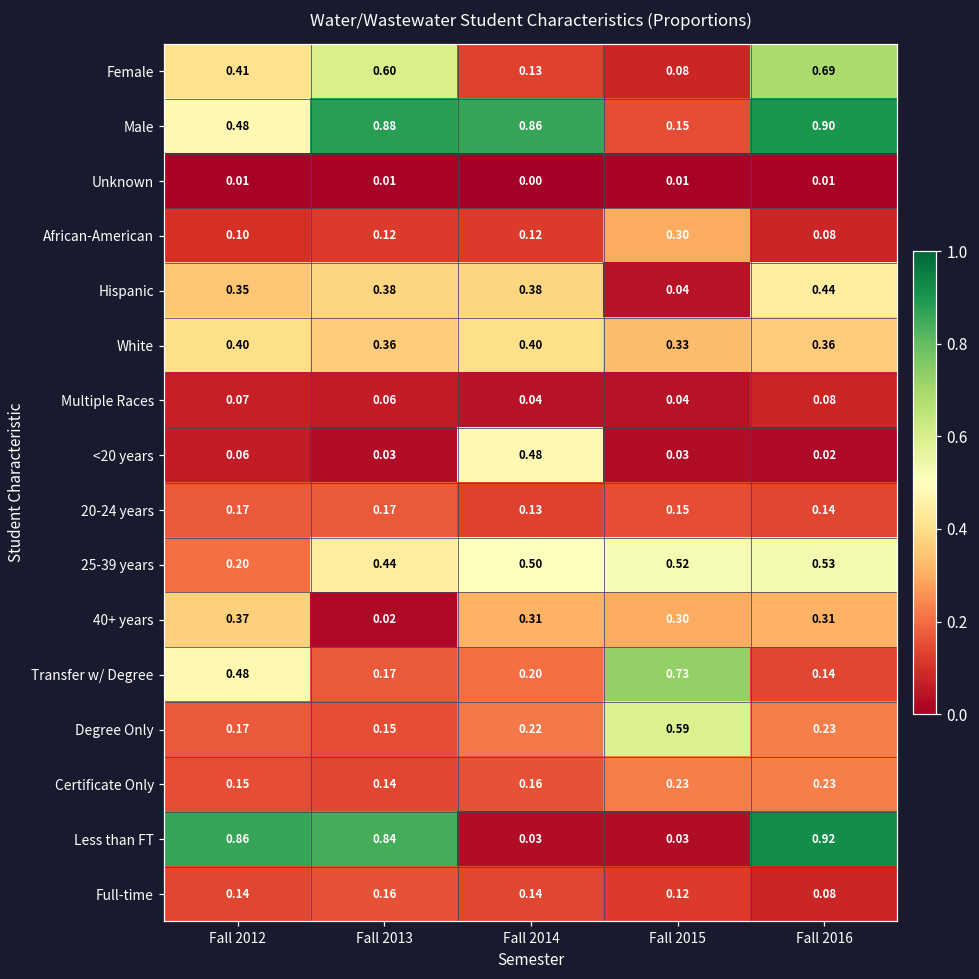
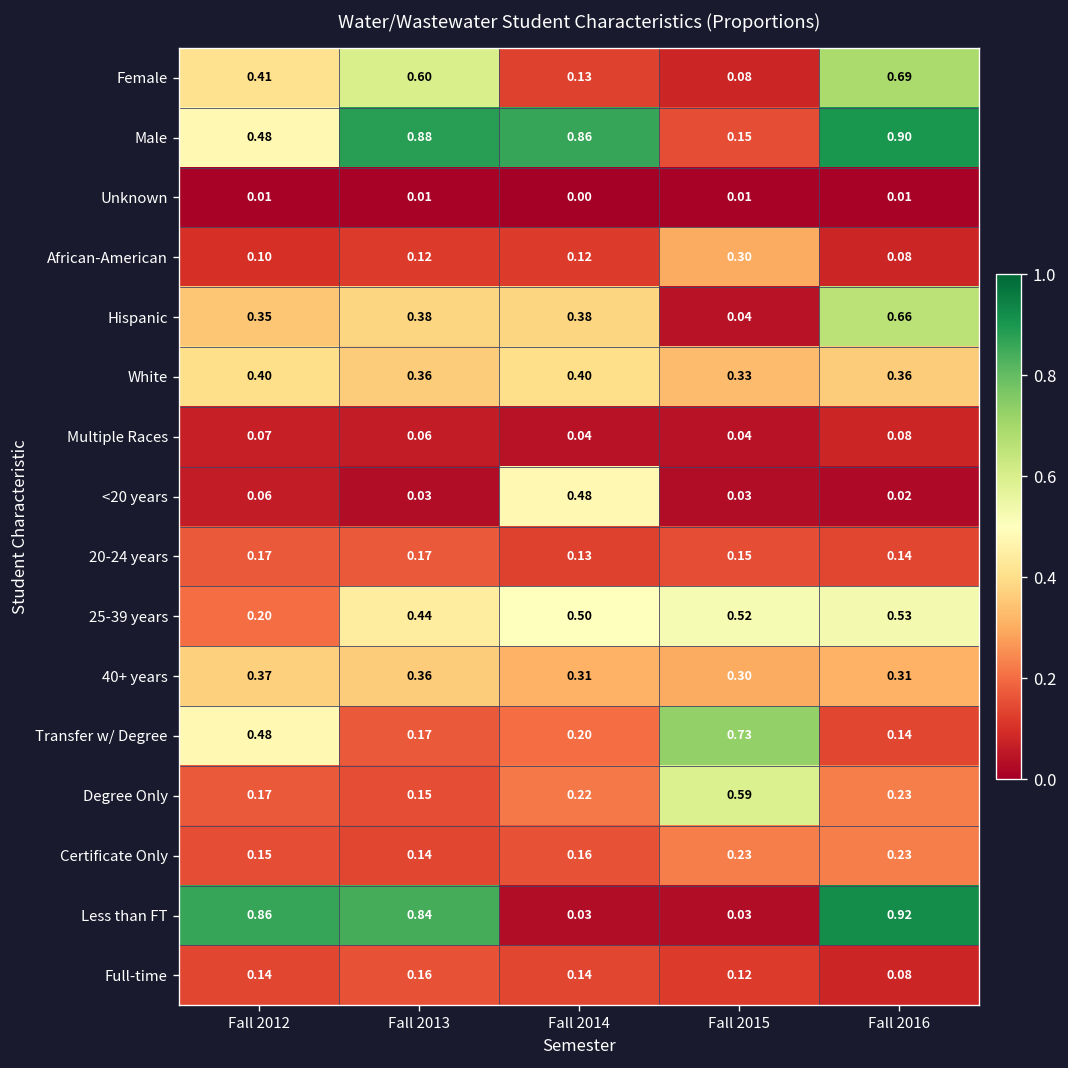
Hispanic, Fall 2016: 0.44 -> 0.66
40+ years, Fall 2013: 0.02 -> 0.36
